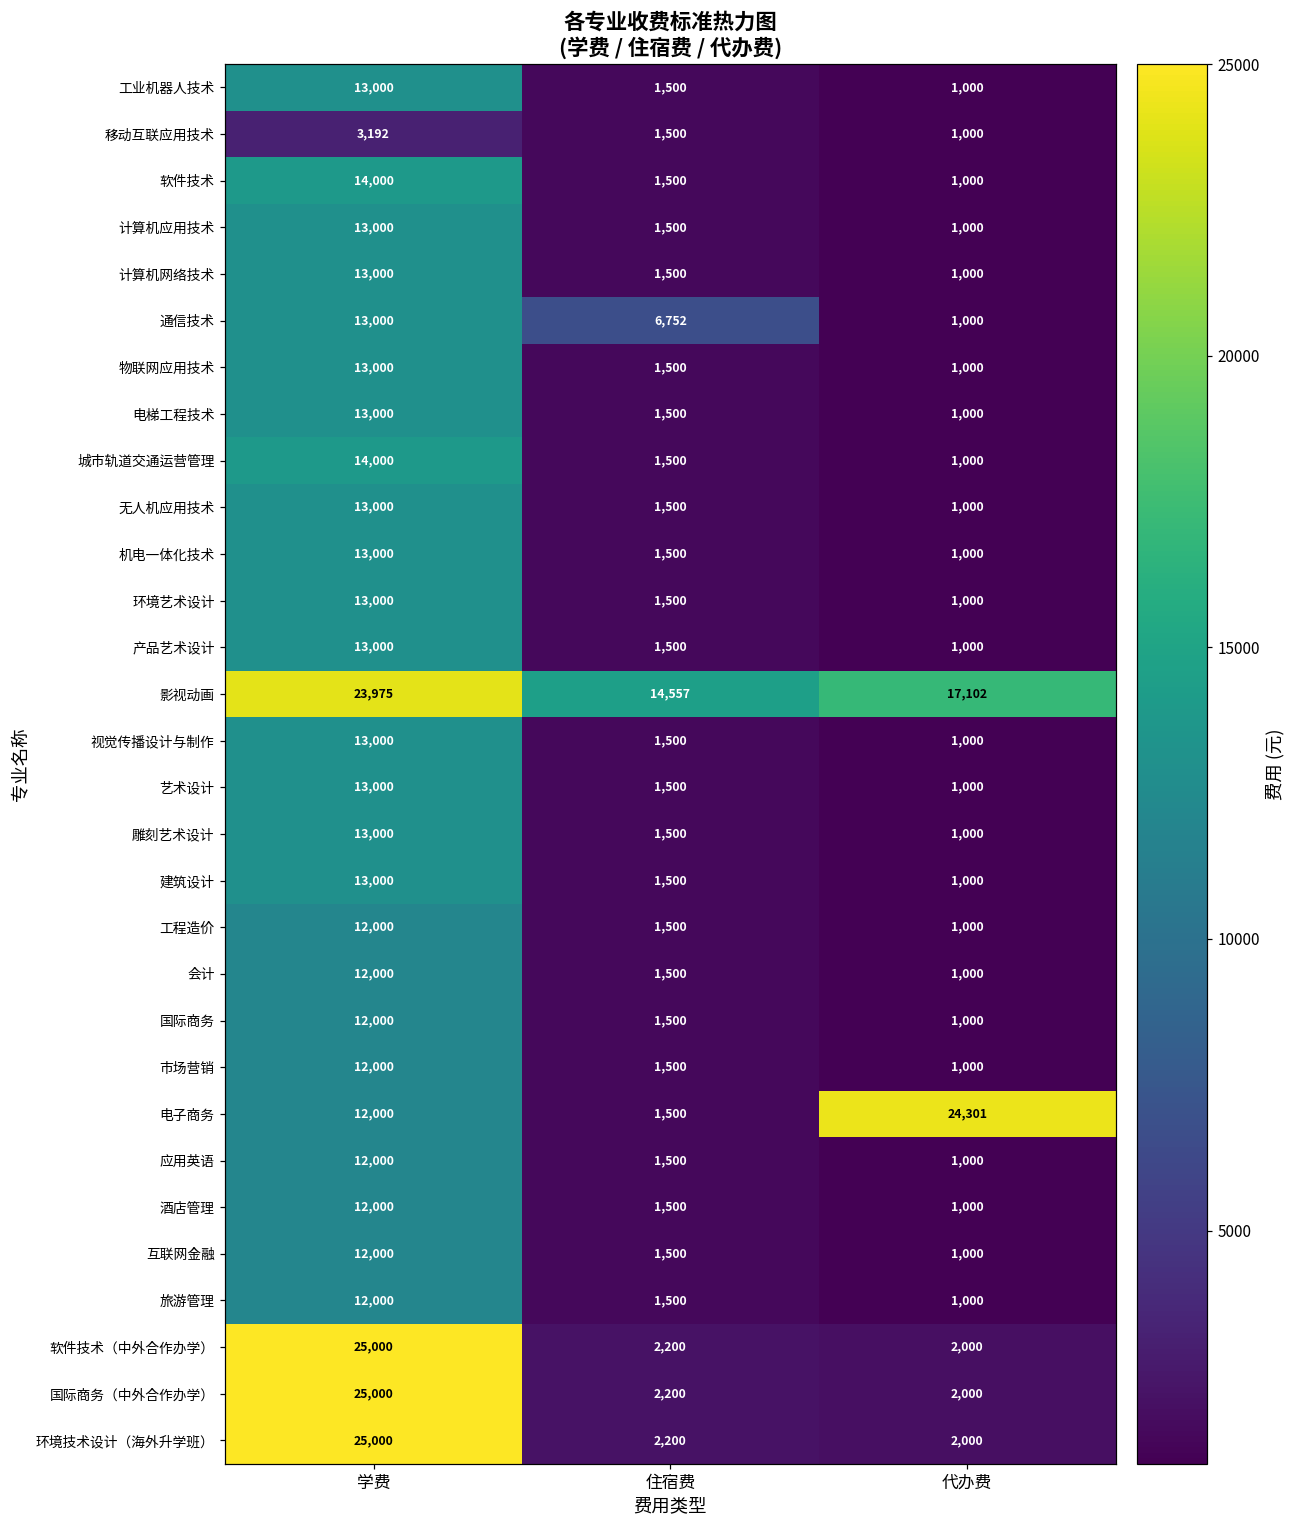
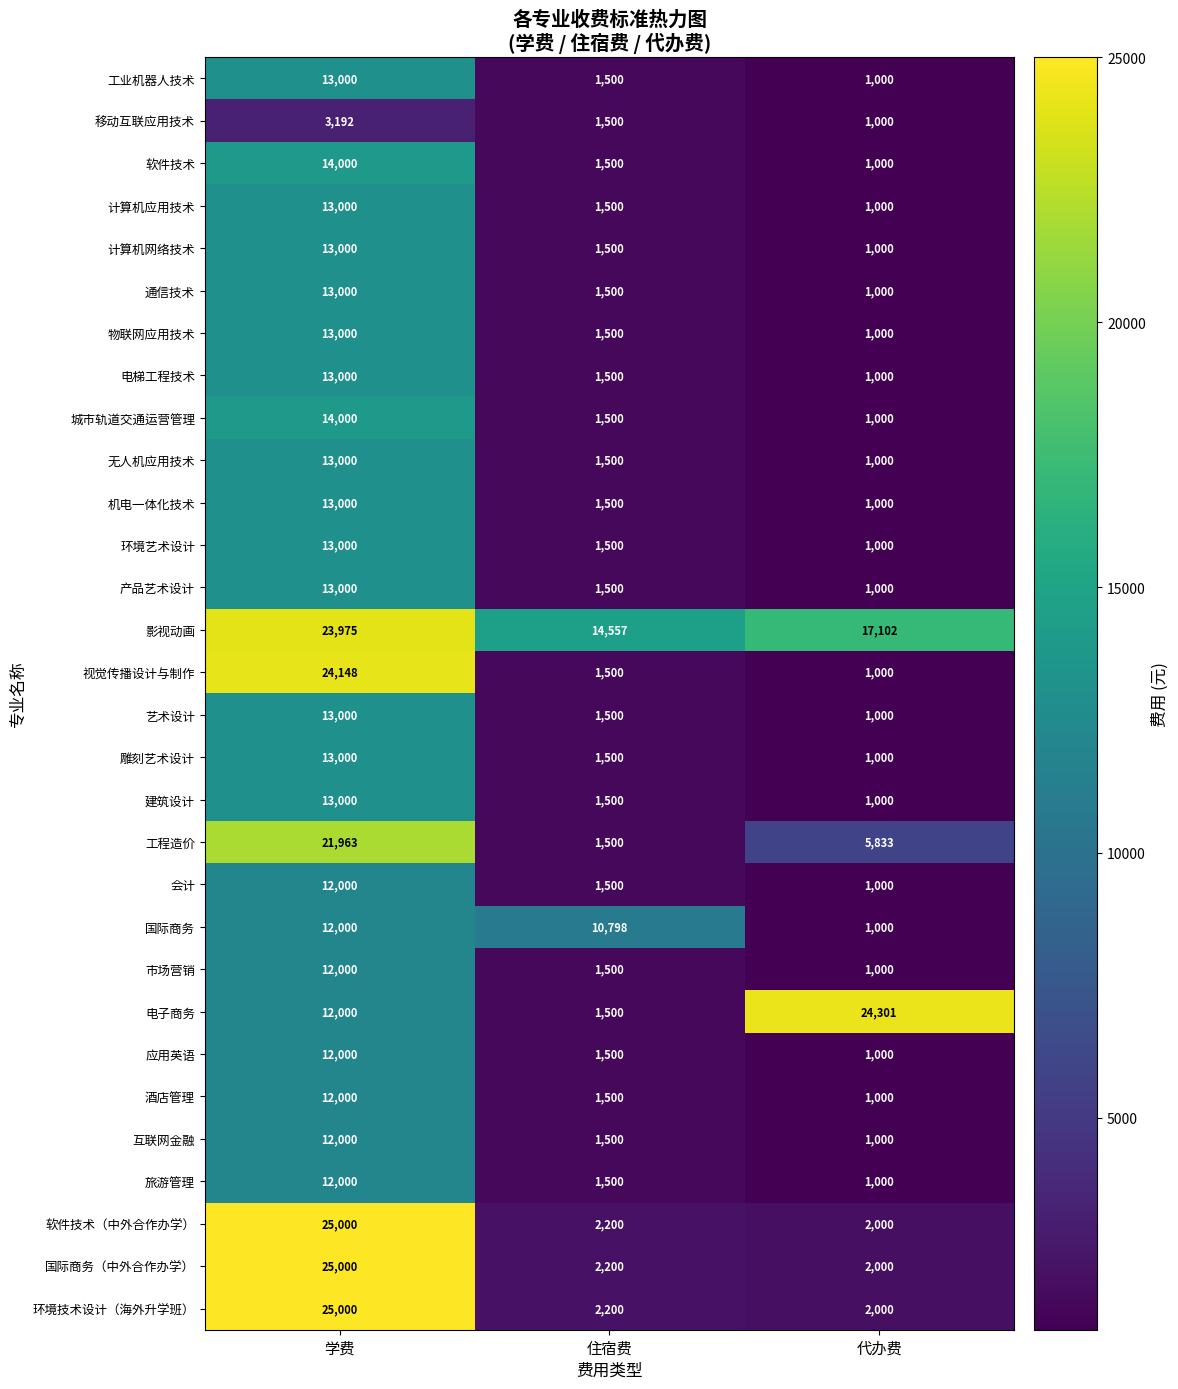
通信技术, 住宿费: 6,752 -> 1,500
视觉传播设计与制作, 学费: 13,000 -> 24,148
工程造价, 学费: 12,000 -> 21,963
工程造价, 代办费: 1,000 -> 5,833
国际商务, 住宿费: 1,500 -> 10,798
